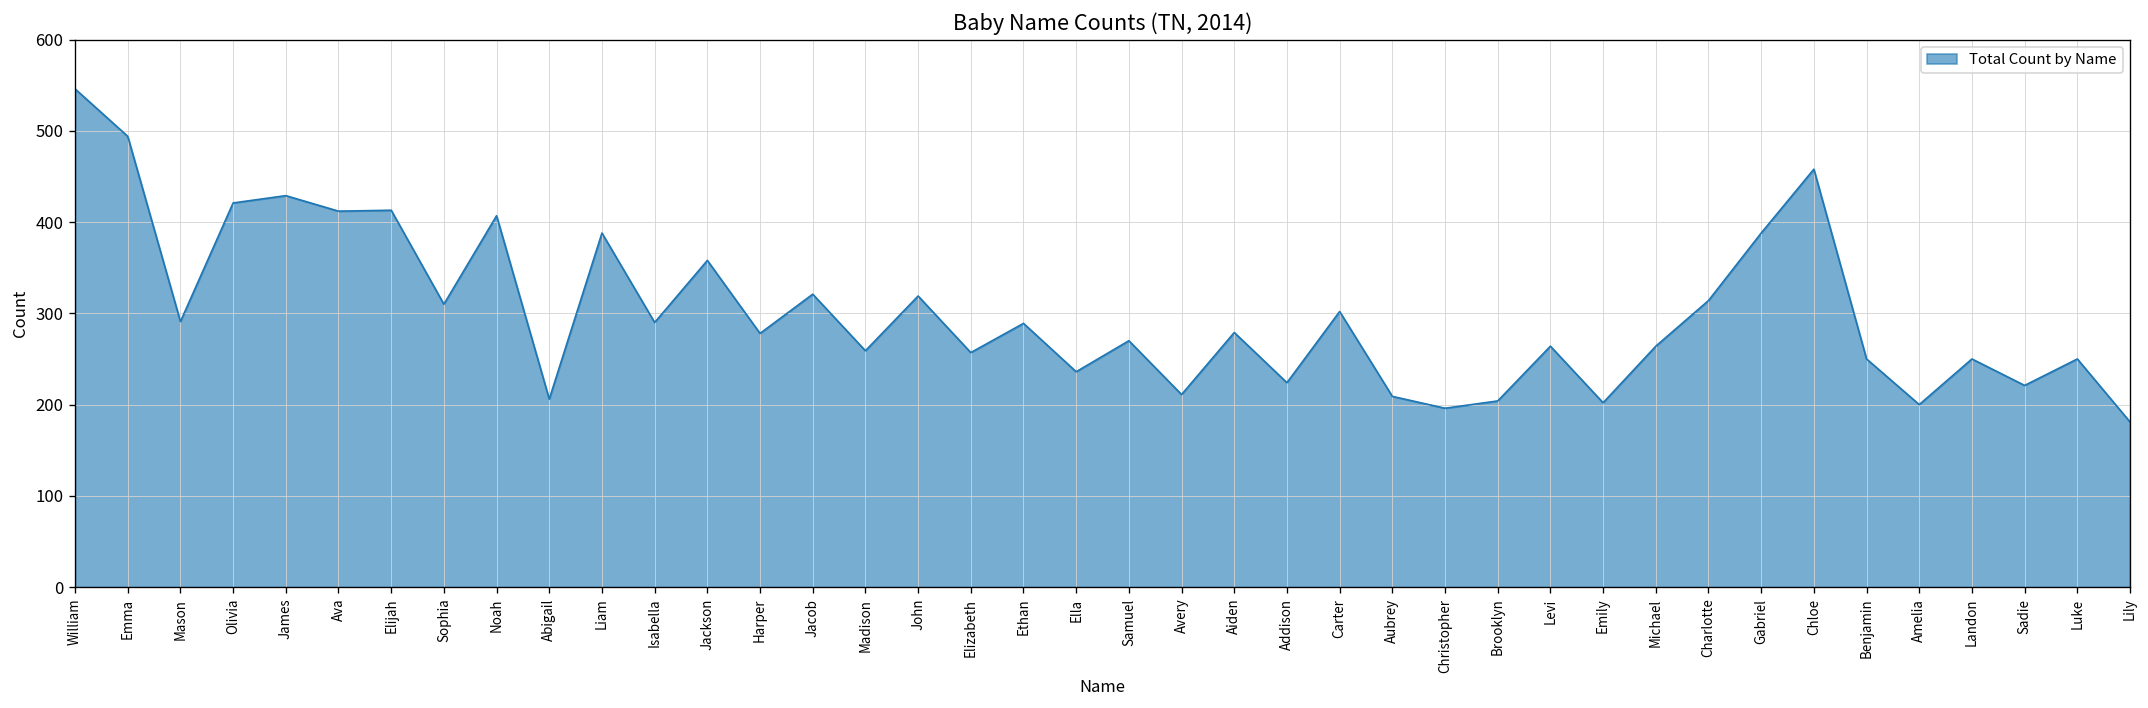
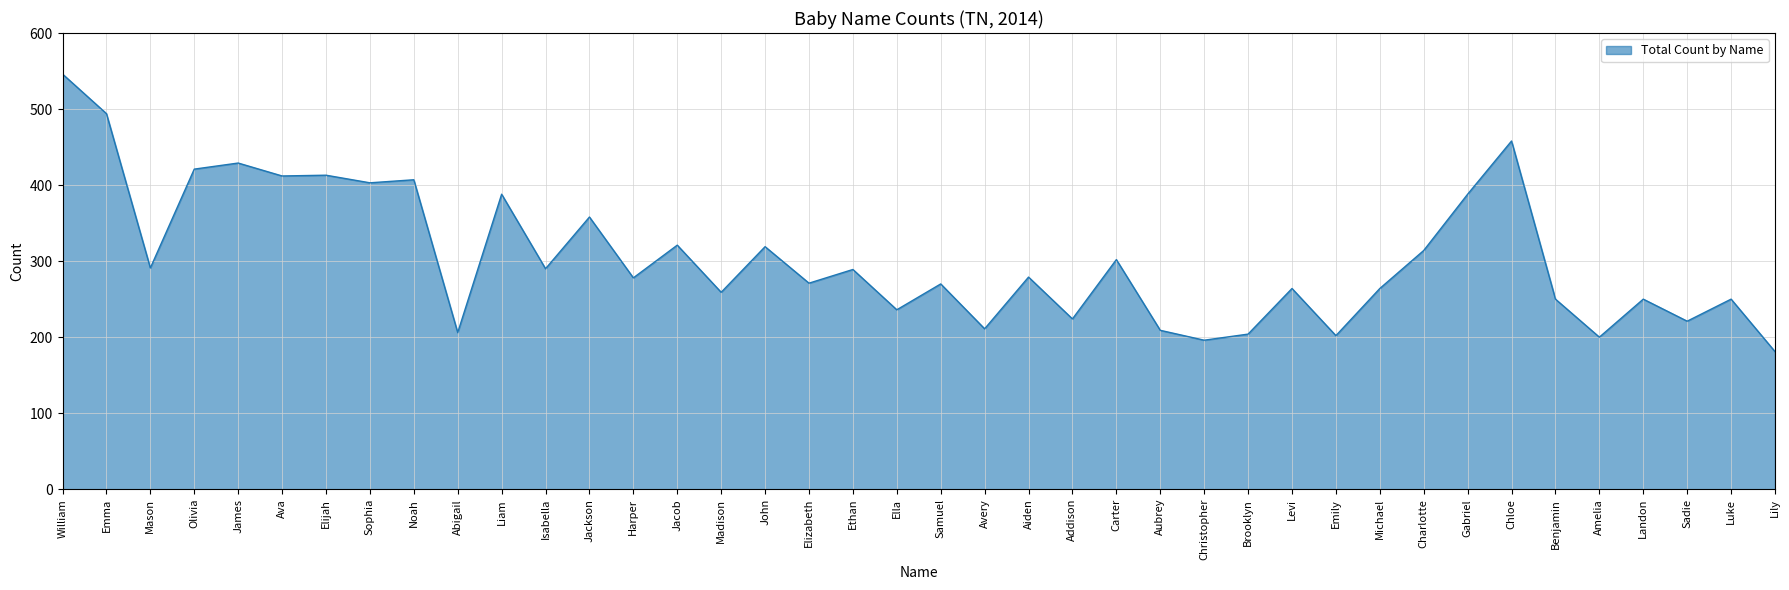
Sophia: 310 -> 400
Elizabeth: 260 -> 270
